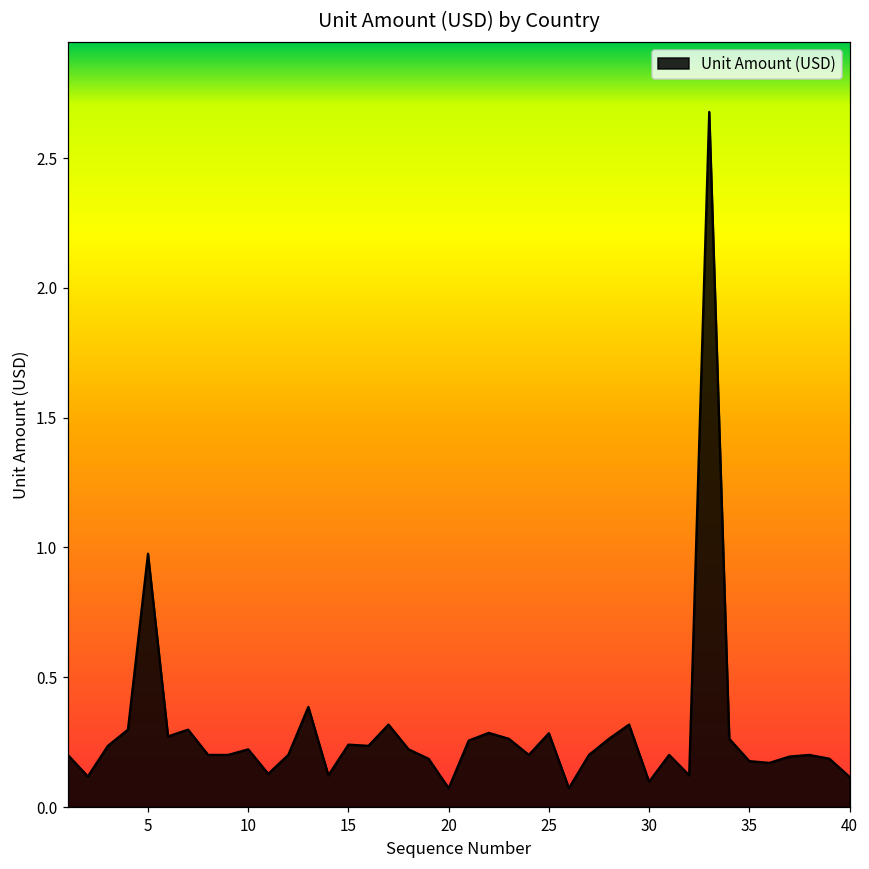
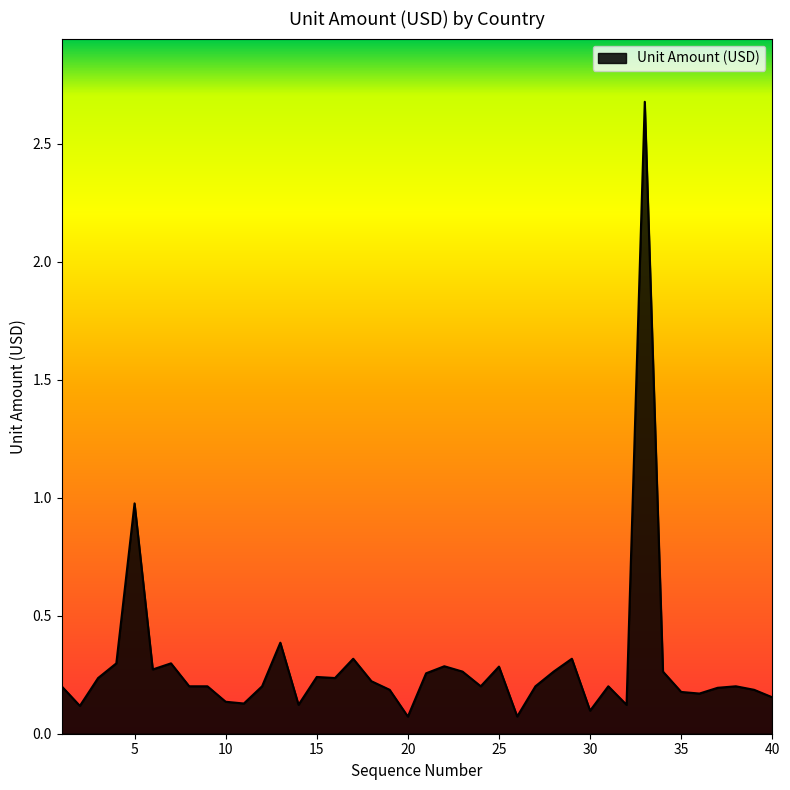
10: 0.22 -> 0.14
40: 0.12 -> 0.15
